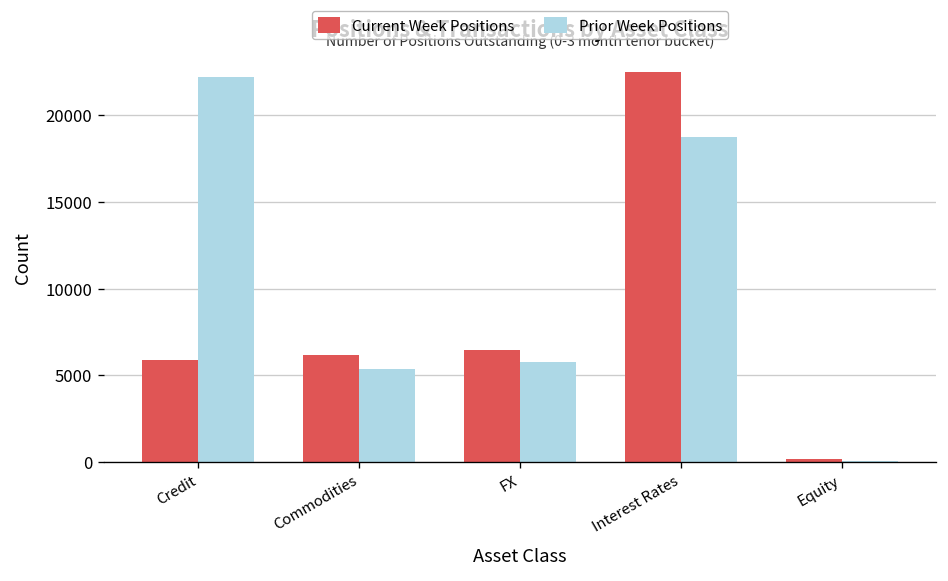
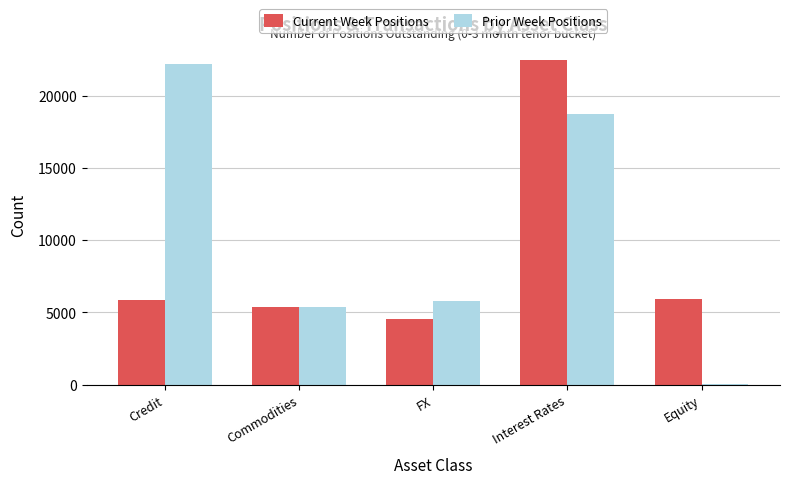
Current Week Positions, Commodities: 6200 -> 5400
Current Week Positions, FX: 6500 -> 4600
Current Week Positions, Equity: 200 -> 5900
